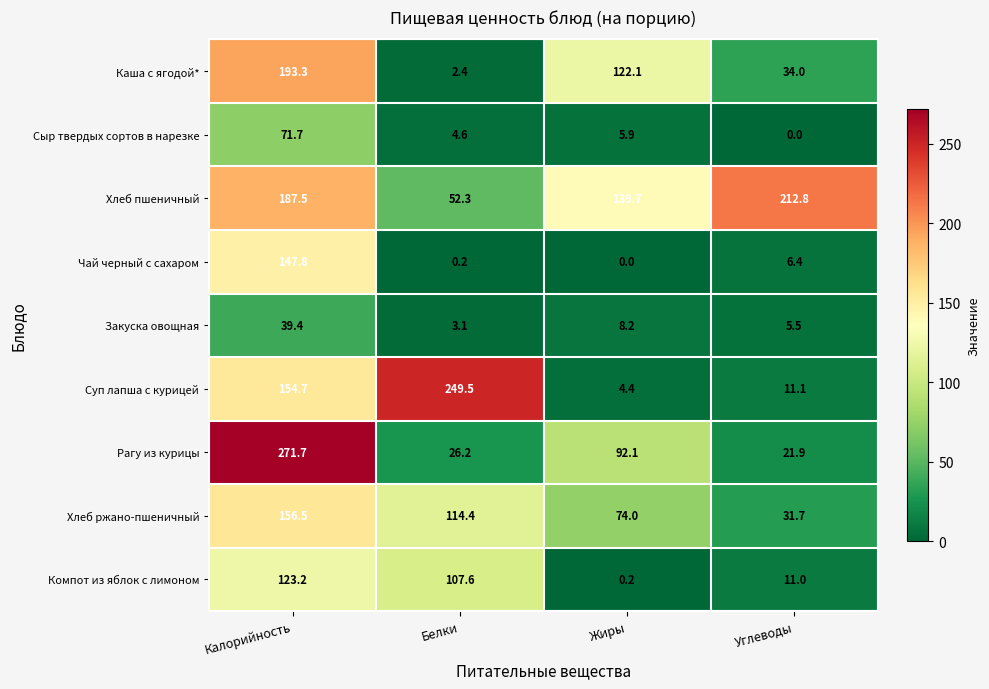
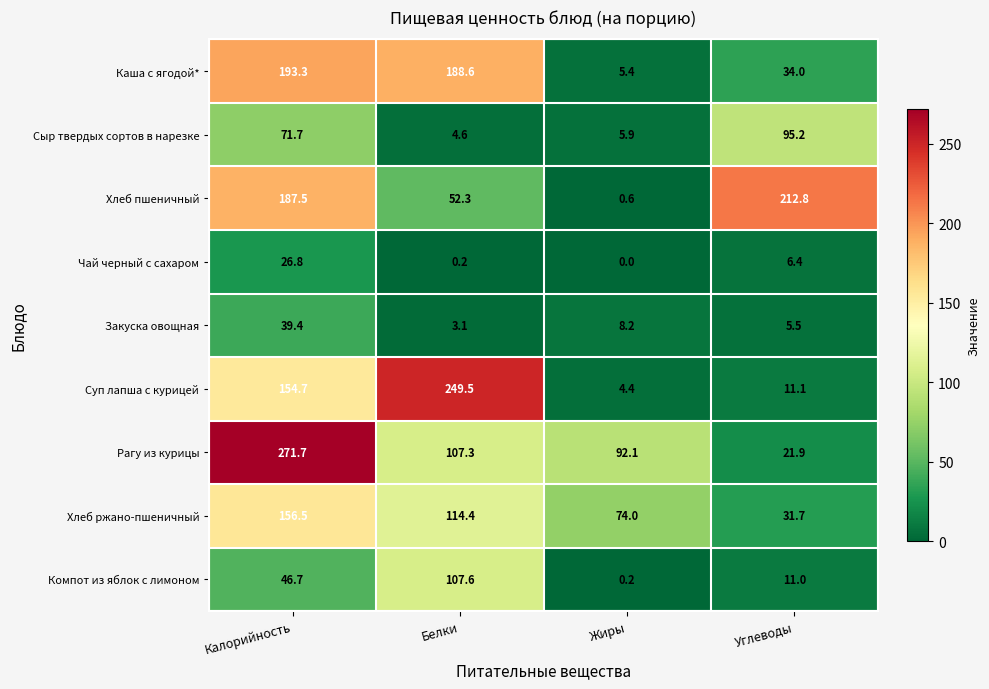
Каша с ягодой*, Белки: 2.4 -> 188.6
Каша с ягодой*, Жиры: 122.1 -> 5.4
Сыр твердых сортов в нарезке, Углеводы: 0.0 -> 95.2
Хлеб пшеничный, Жиры: 139.7 -> 0.6
Чай черный с сахаром, Калорийность: 147.8 -> 26.8
Рагу из курицы, Белки: 26.2 -> 107.3
Компот из яблок с лимоном, Калорийность: 123.2 -> 46.7
